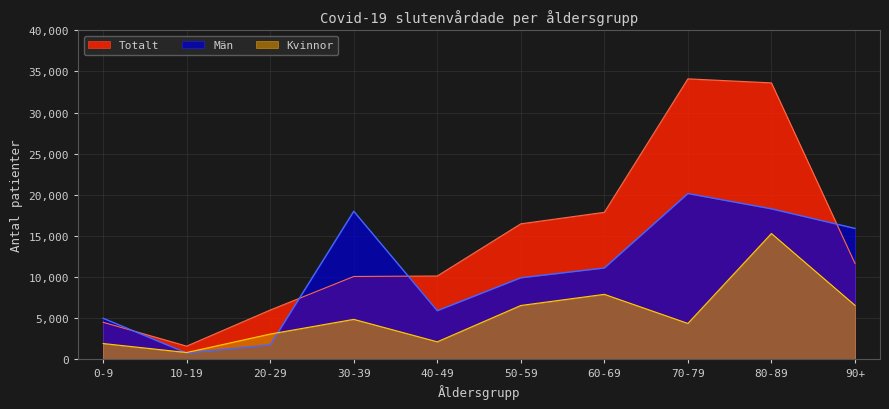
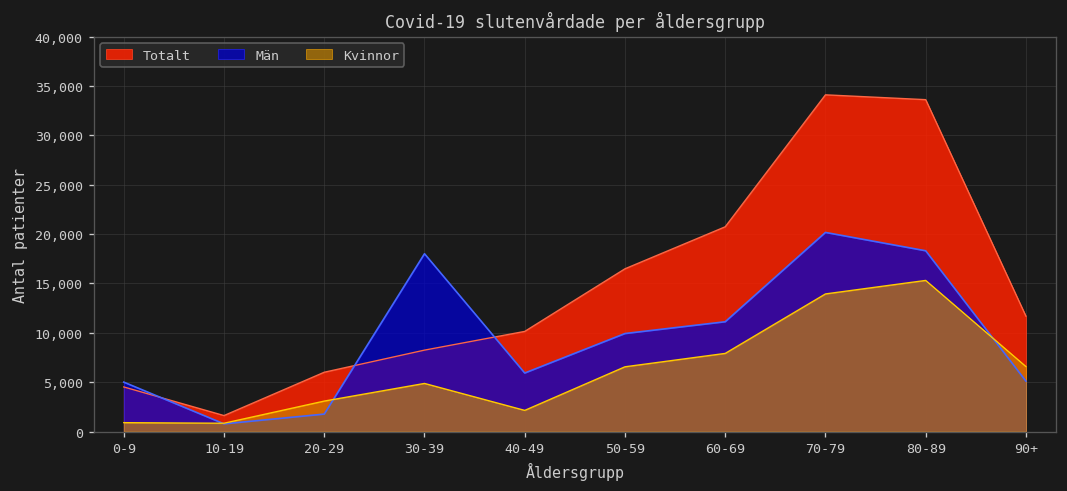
Kvinnor, 0-9: 2,000 -> 1,000
Totalt, 30-39: 10,000 -> 8,000
Totalt, 60-69: 18,000 -> 21,000
Kvinnor, 70-79: 4,000 -> 14,000
Män, 90+: 16,000 -> 5,000
